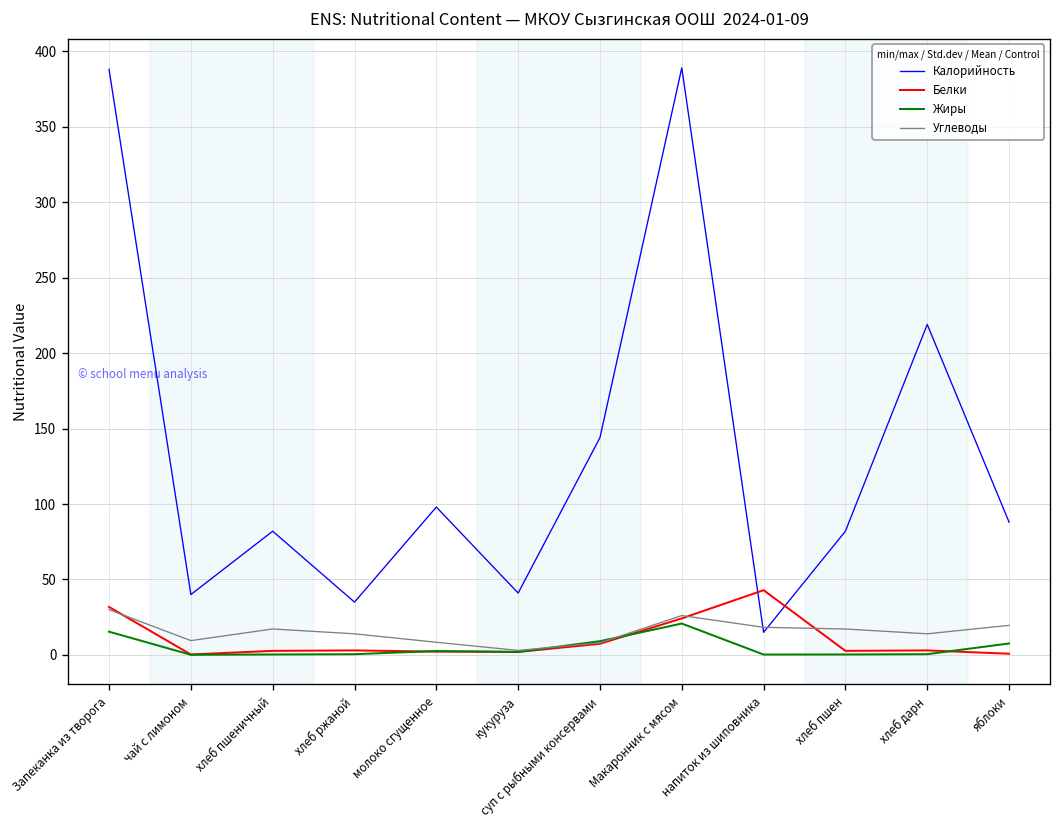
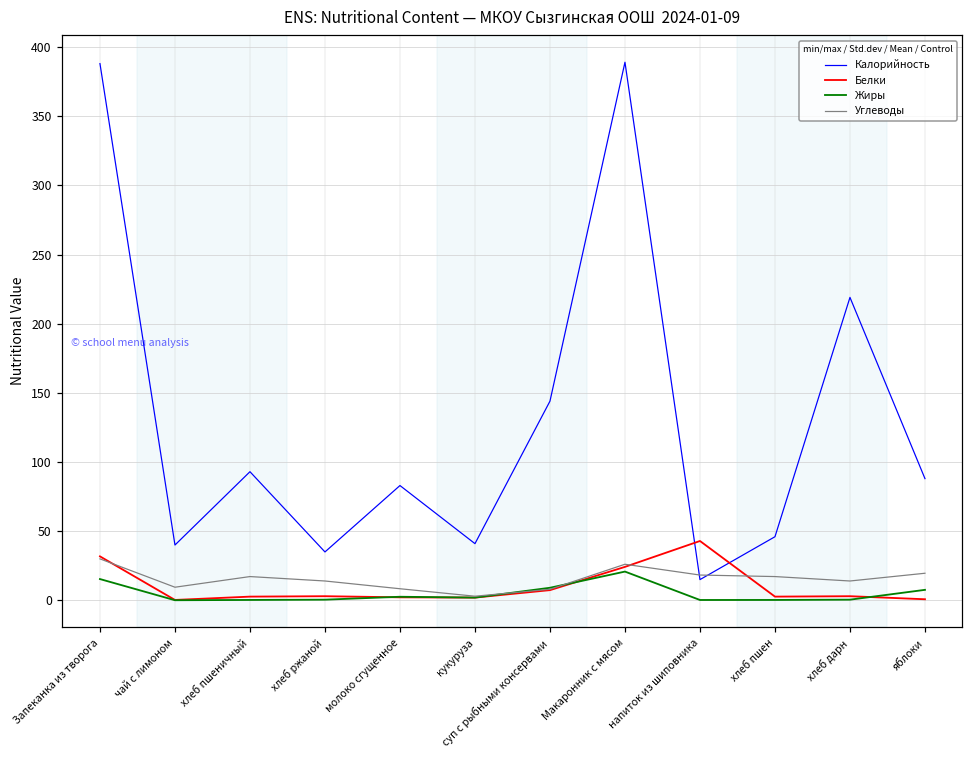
Калорийность, хлеб пшеничный: 82 -> 93
Калорийность, молоко сгущенное: 98 -> 83
Калорийность, хлеб пшен: 82 -> 46
